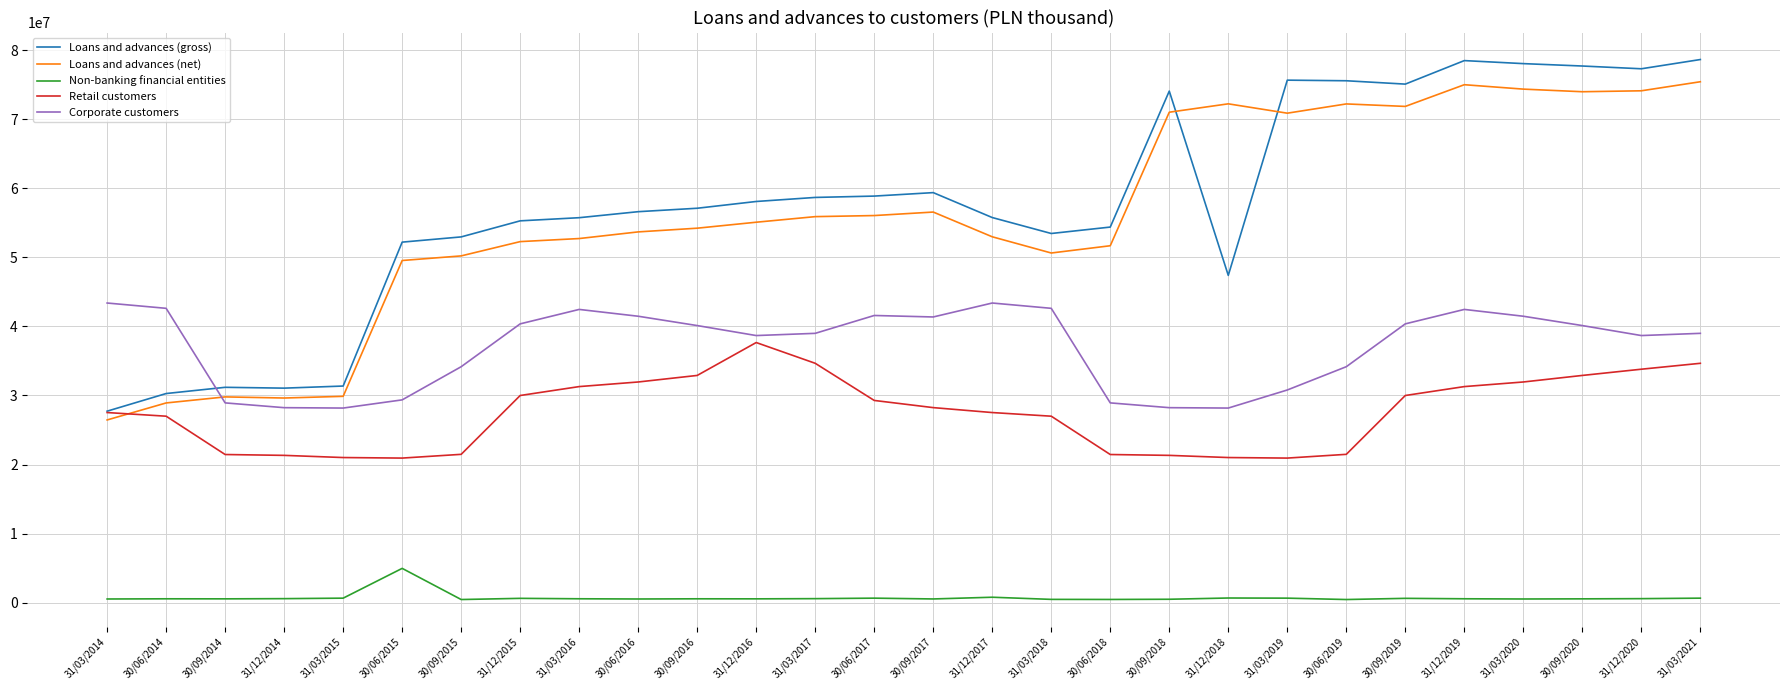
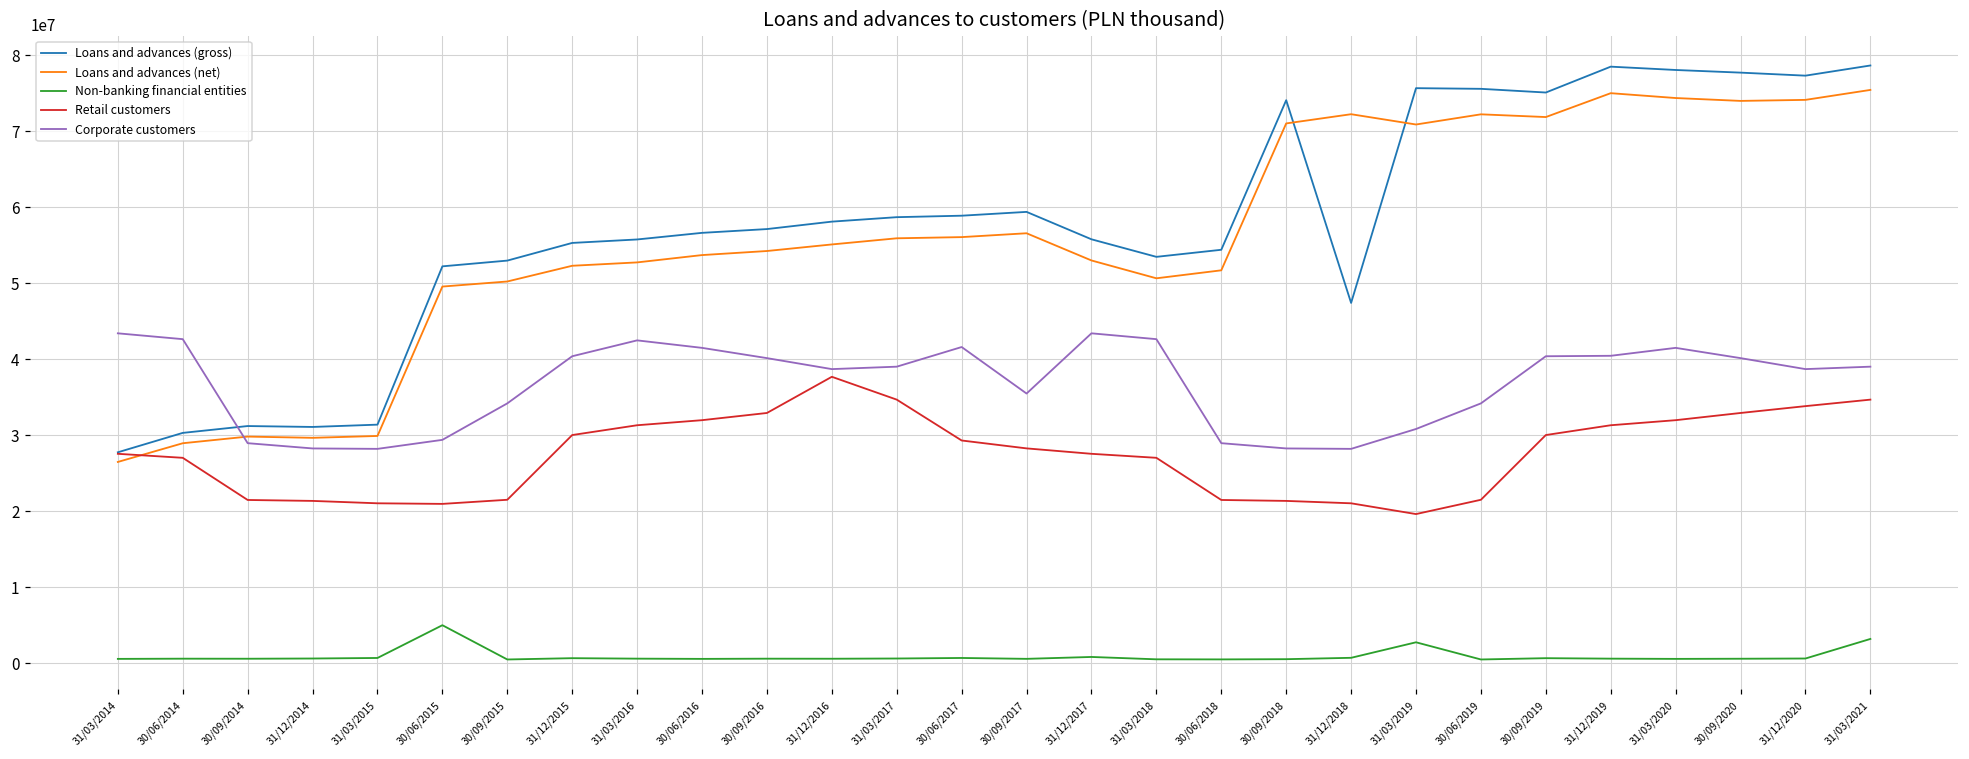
Corporate customers, 30/09/2017: 41000000 -> 35000000
Non-banking financial entities, 31/03/2019: 1000000 -> 3000000
Retail customers, 31/03/2019: 21000000 -> 20000000
Corporate customers, 31/12/2019: 42000000 -> 40000000
Non-banking financial entities, 31/03/2021: 1000000 -> 3000000
